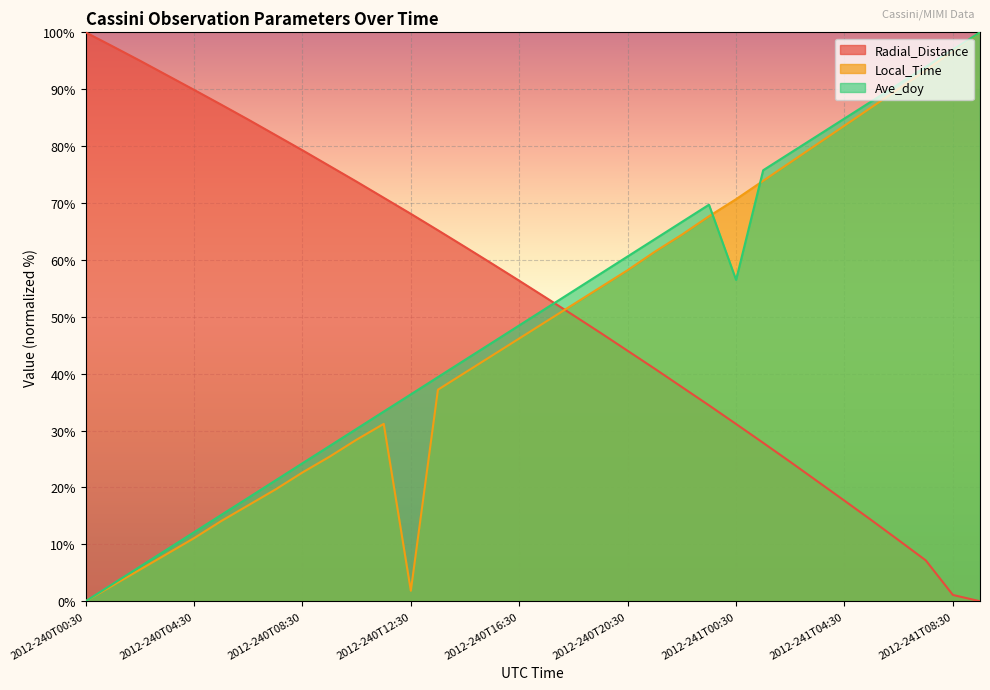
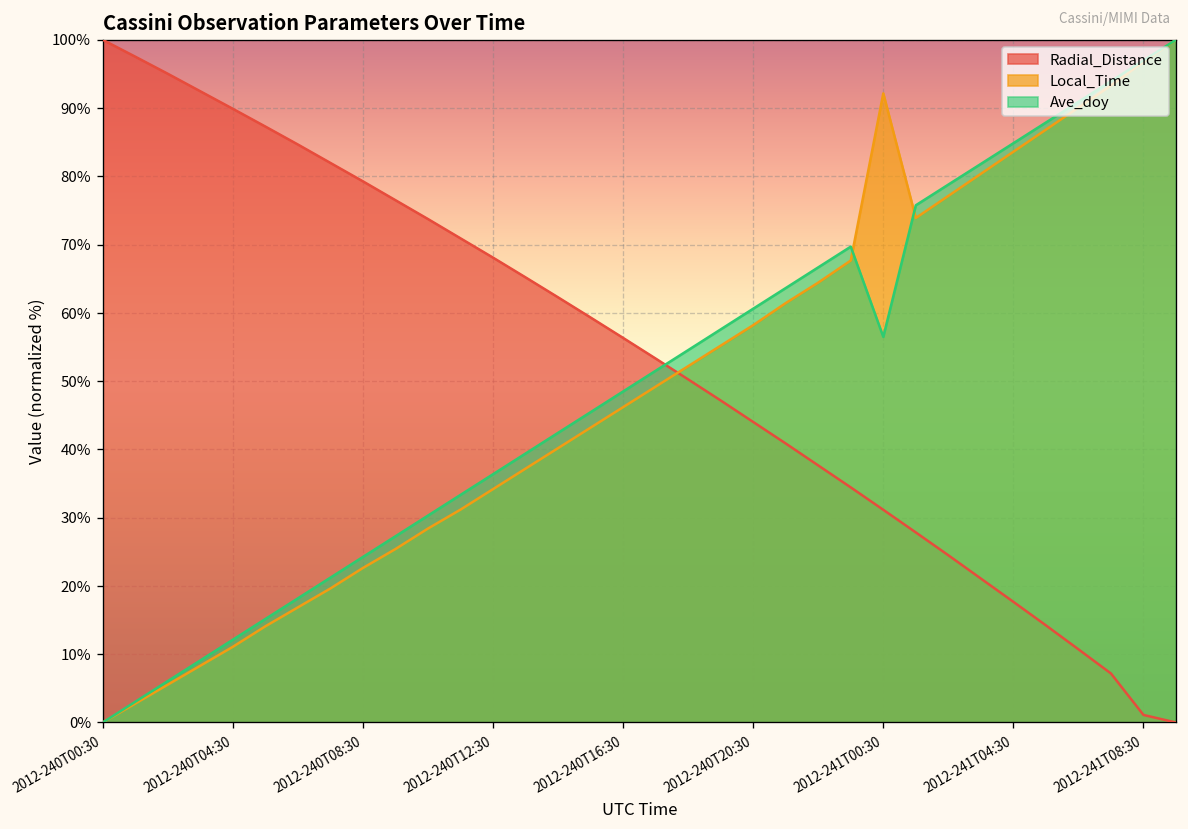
Local_Time, 2012-240T12:30: 2% -> 34%
Local_Time, 2012-241T00:30: 71% -> 92%
